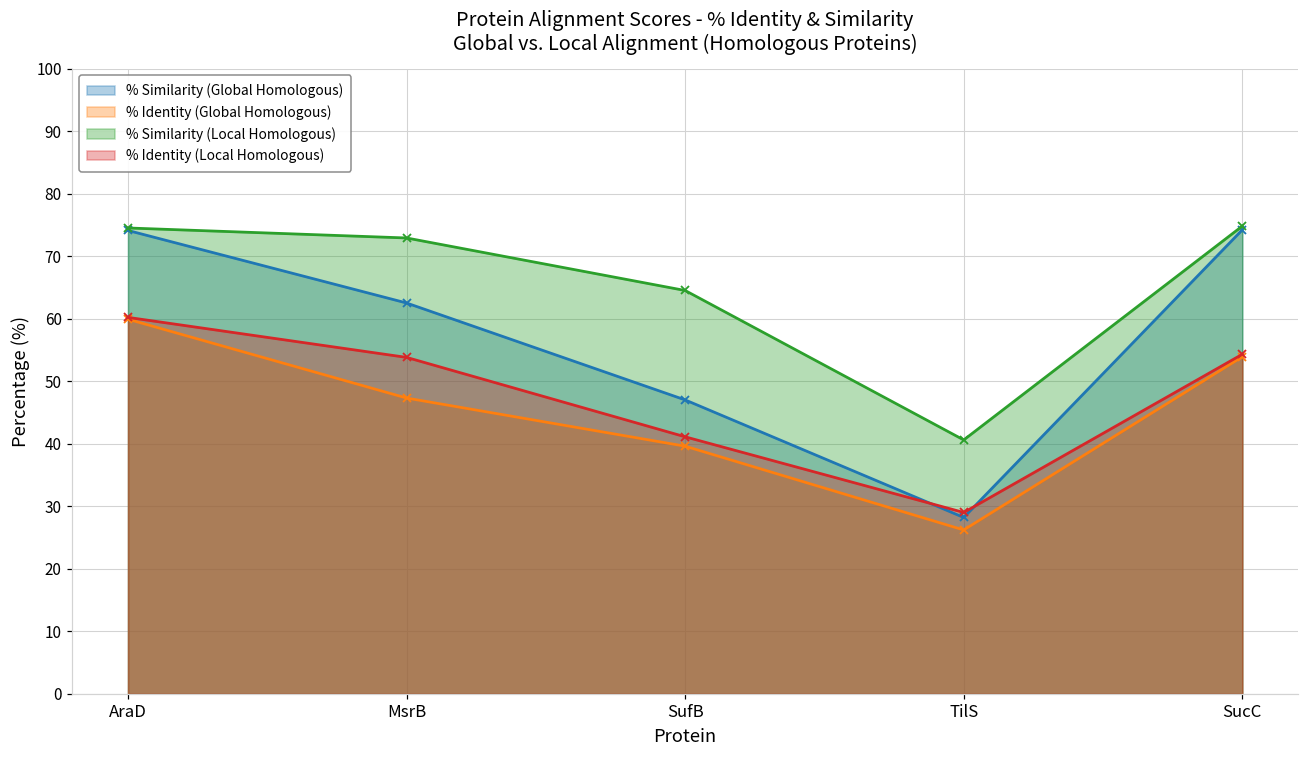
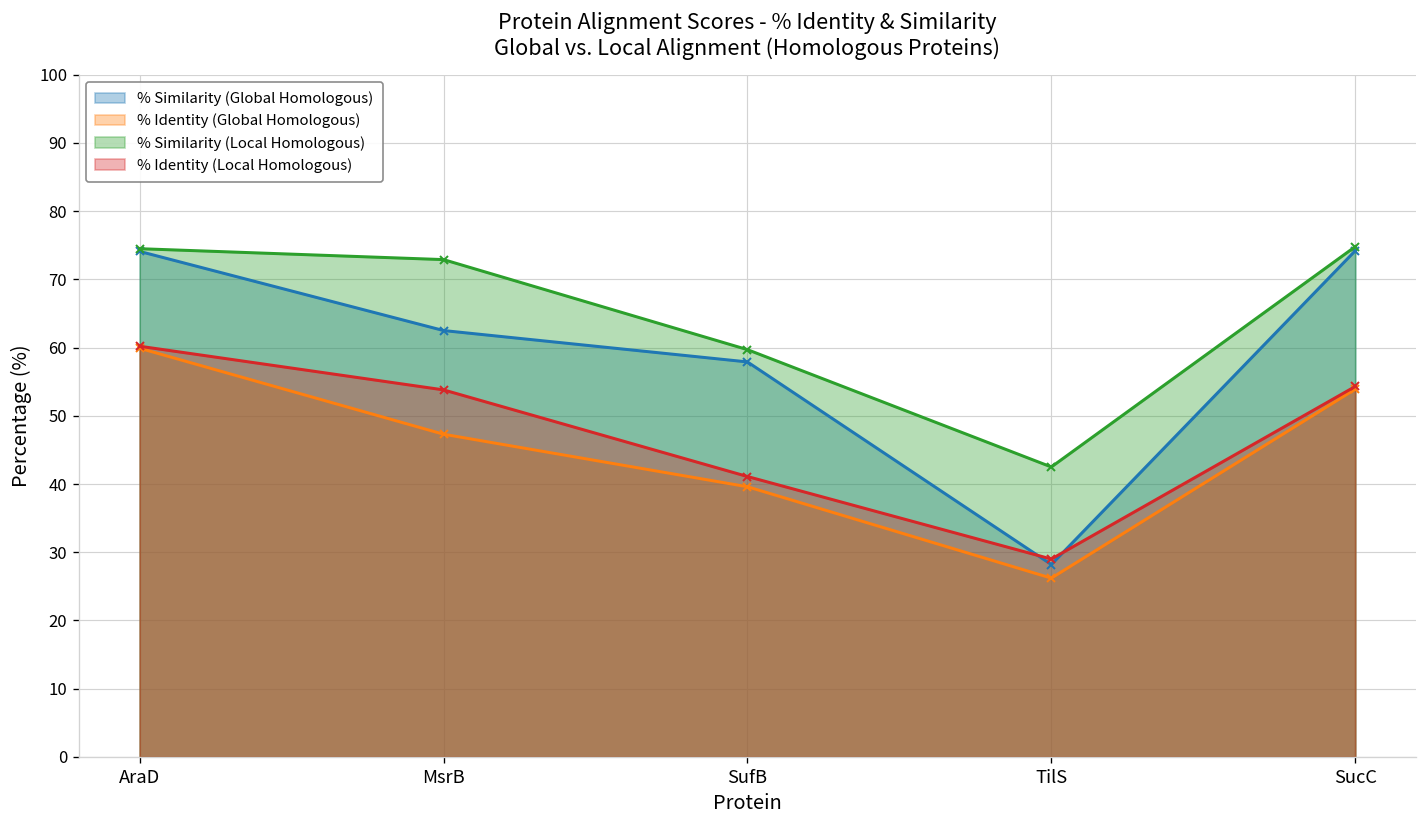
% Similarity (Global Homologous), SufB: 47 -> 58
% Similarity (Local Homologous), SufB: 65 -> 60
% Similarity (Local Homologous), TilS: 41 -> 43
